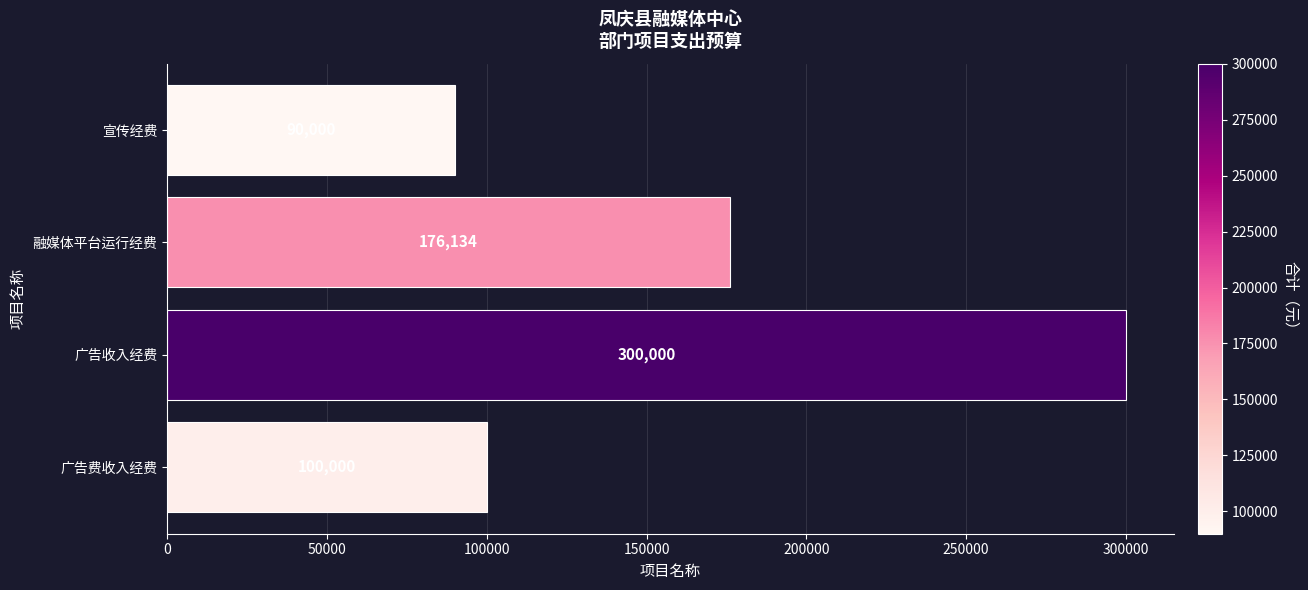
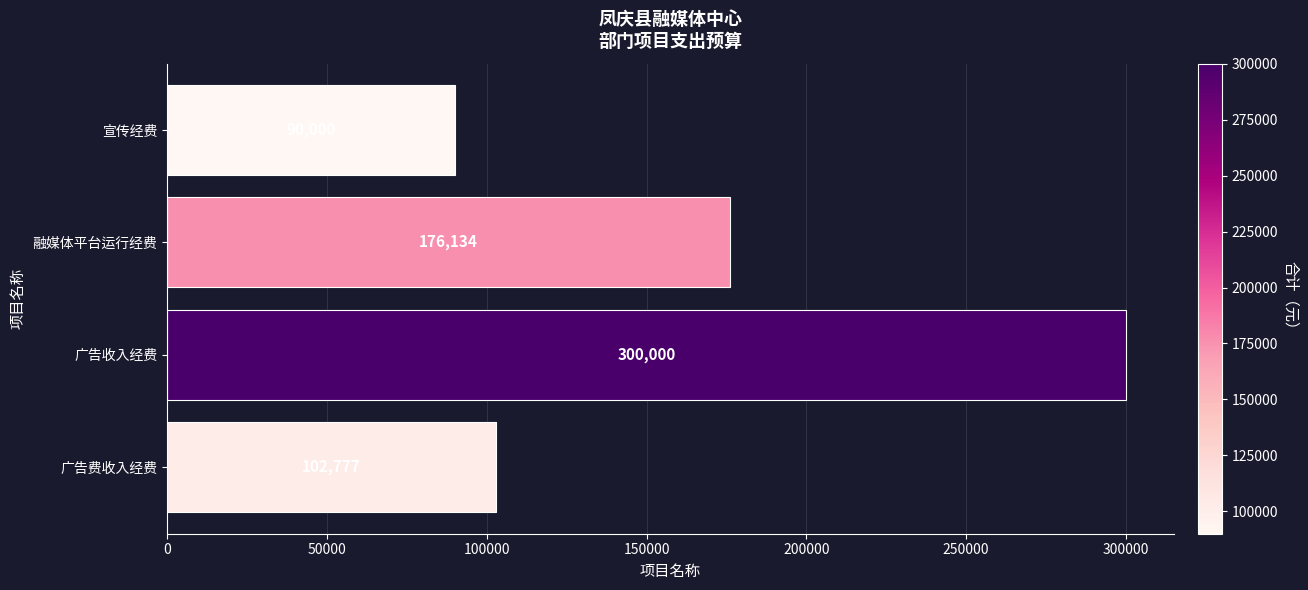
广告费收入经费: 100000 -> 103000
